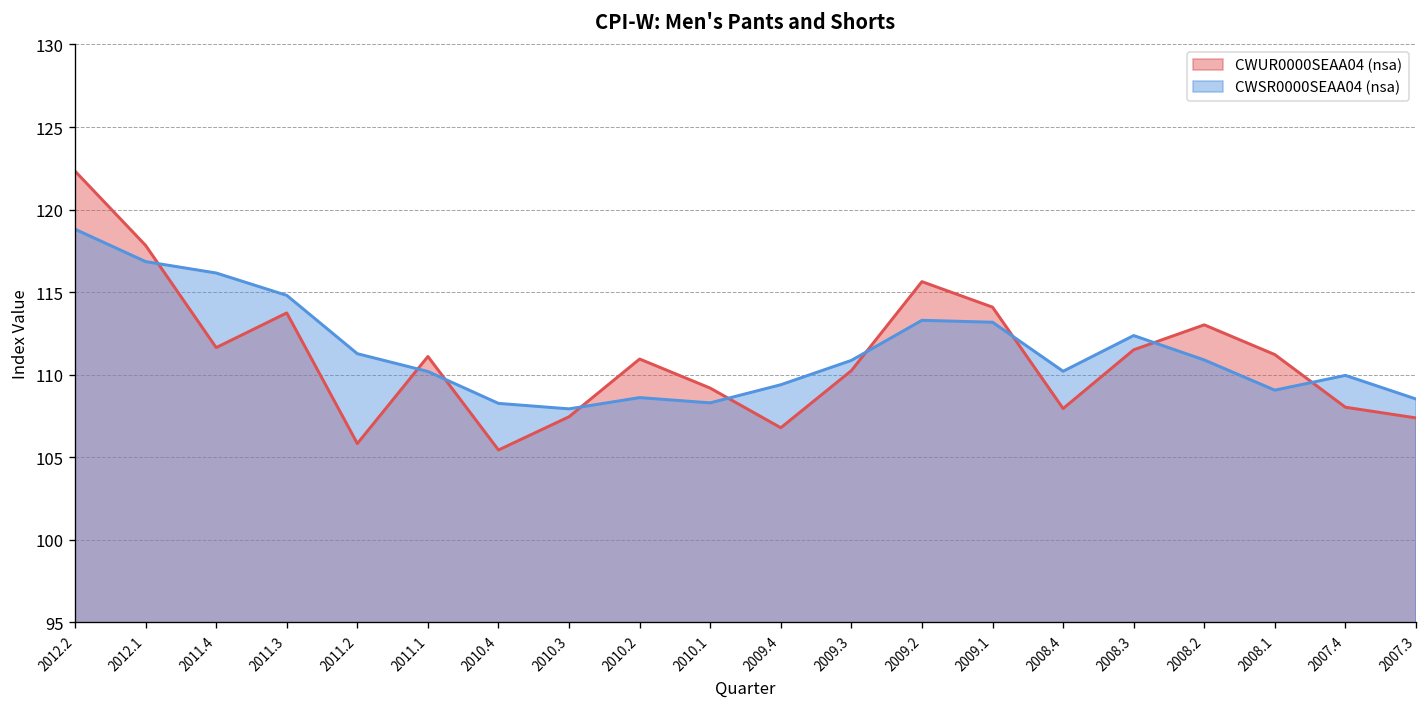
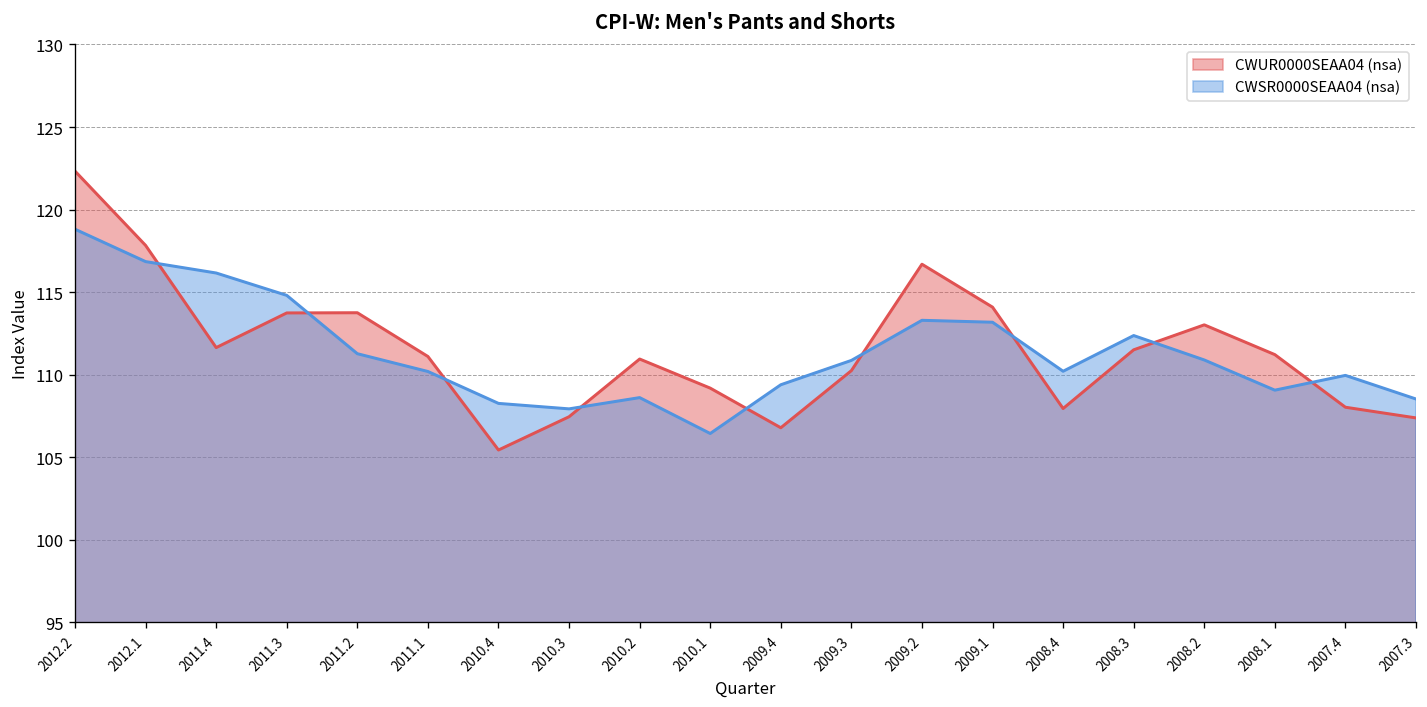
CWUR0000SEAA04 (nsa), 2011.2: 105.8 -> 113.8
CWSR0000SEAA04 (nsa), 2010.1: 108.3 -> 106.4
CWUR0000SEAA04 (nsa), 2009.2: 115.6 -> 116.7
